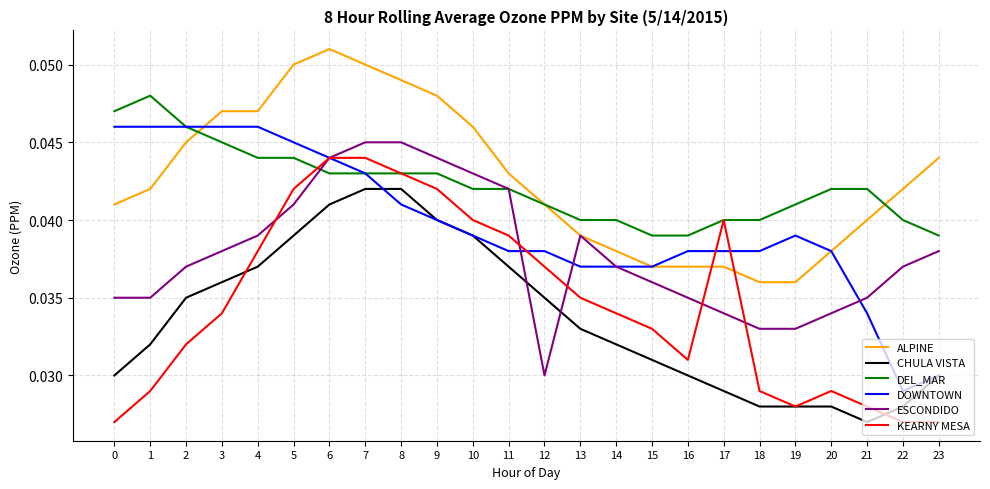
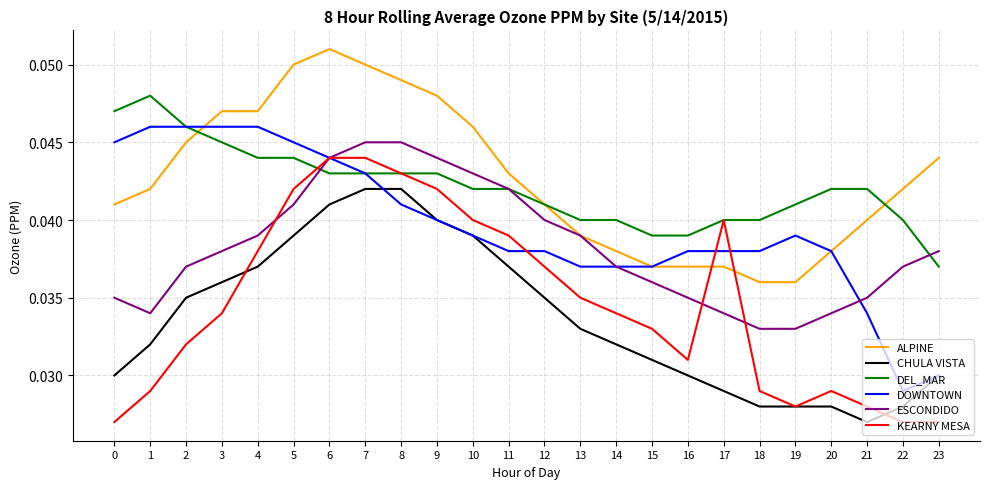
DOWNTOWN, 0: 0.046 -> 0.045
ESCONDIDO, 1: 0.035 -> 0.034
ESCONDIDO, 12: 0.03 -> 0.04
DEL_MAR, 23: 0.039 -> 0.037
